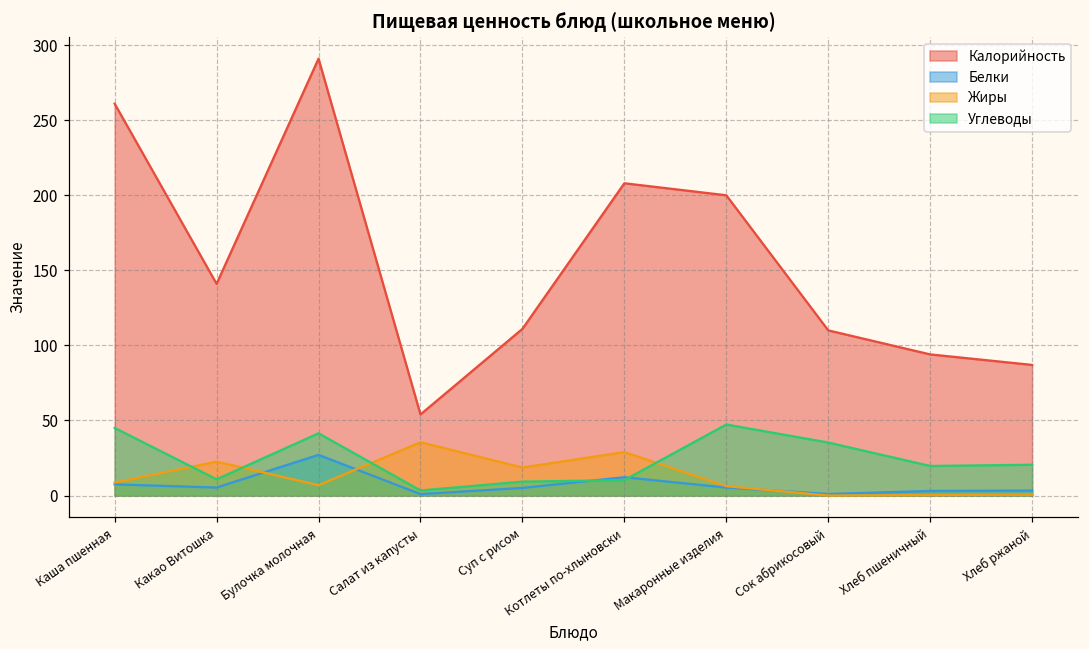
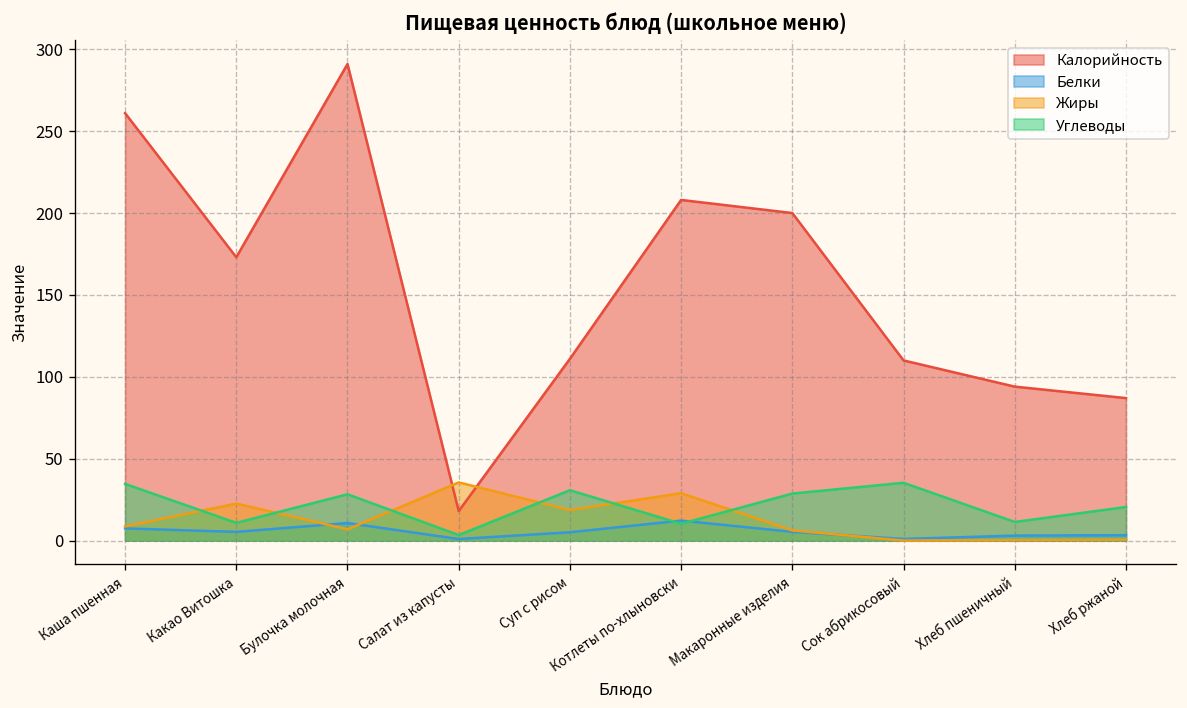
Углеводы, Каша пшенная: 45 -> 35
Калорийность, Какао Витошка: 141 -> 173
Белки, Булочка молочная: 27 -> 11
Углеводы, Булочка молочная: 41 -> 28
Калорийность, Салат из капусты: 54 -> 18
Углеводы, Суп с рисом: 9 -> 31
Углеводы, Макаронные изделия: 47 -> 29
Углеводы, Хлеб пшеничный: 20 -> 11
